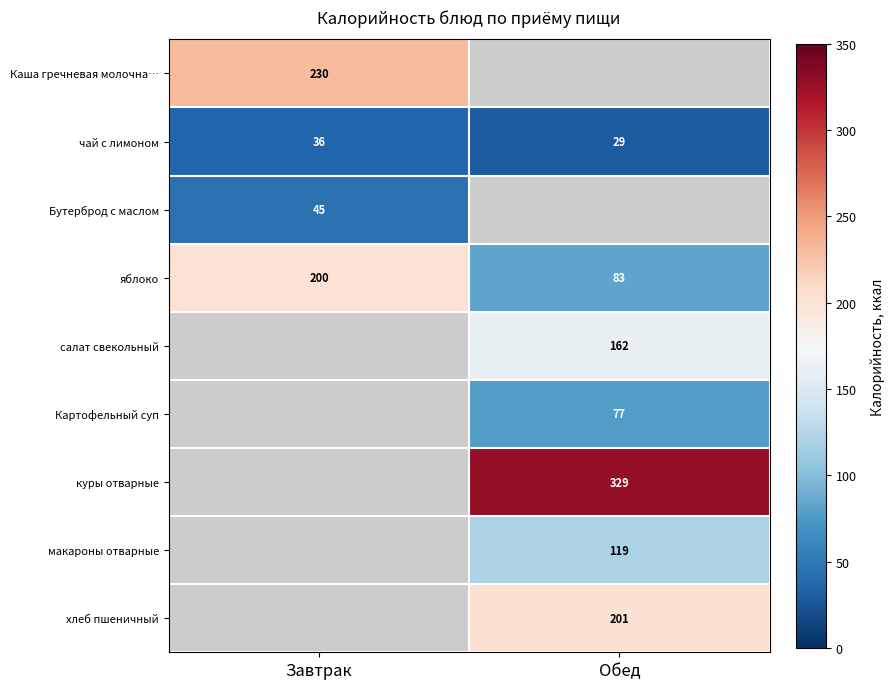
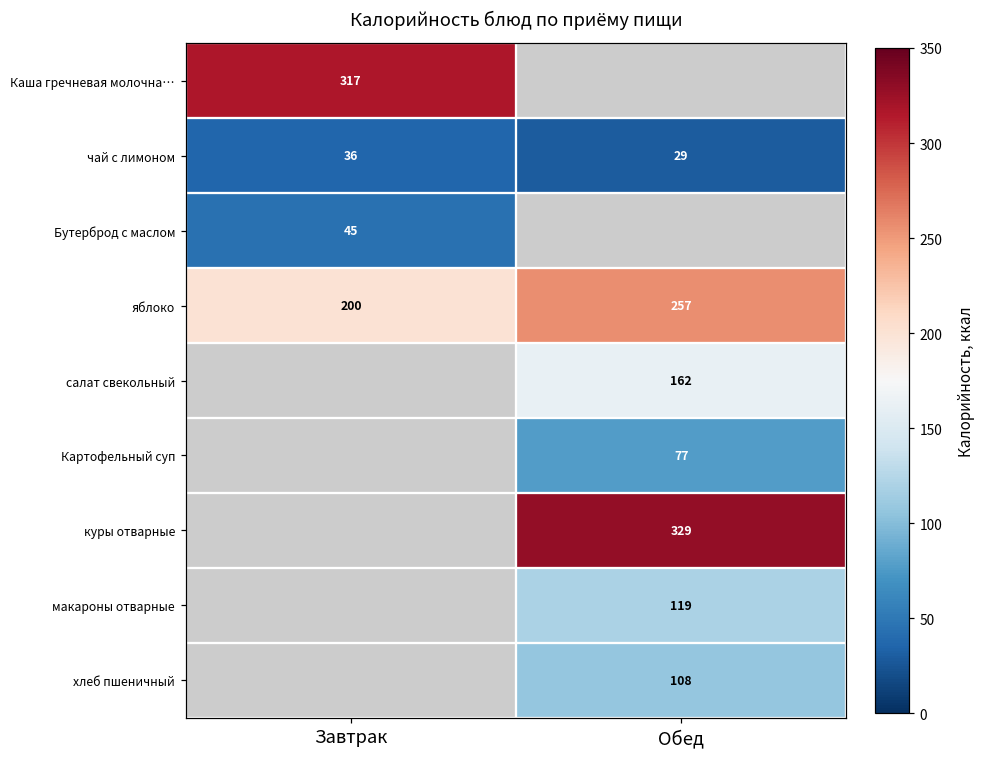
Каша гречневая молочна…, Завтрак: 230 -> 317
яблоко, Обед: 83 -> 257
хлеб пшеничный, Обед: 201 -> 108
